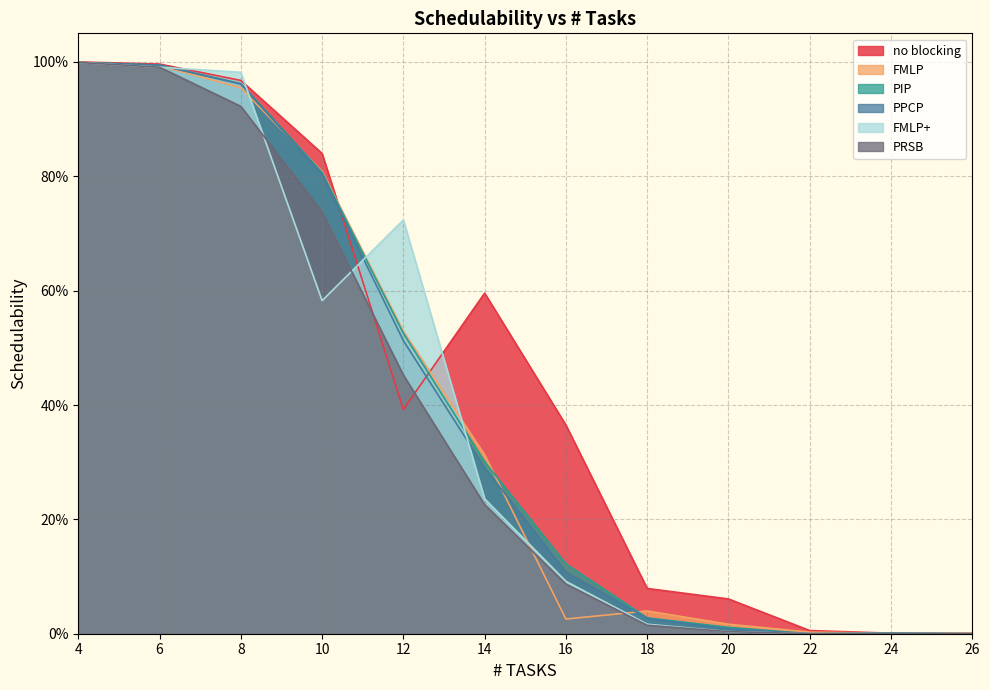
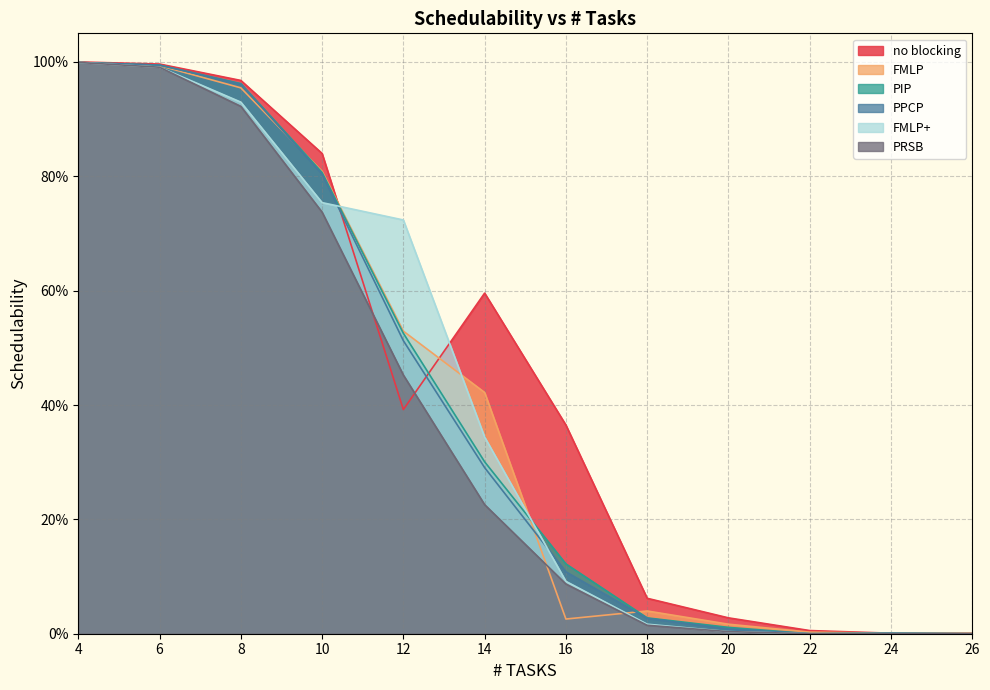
FMLP+, 8: 98% -> 93%
FMLP+, 10: 58% -> 75%
FMLP, 14: 31% -> 42%
FMLP+, 14: 24% -> 34%
no blocking, 18: 8% -> 6%
no blocking, 20: 6% -> 3%
